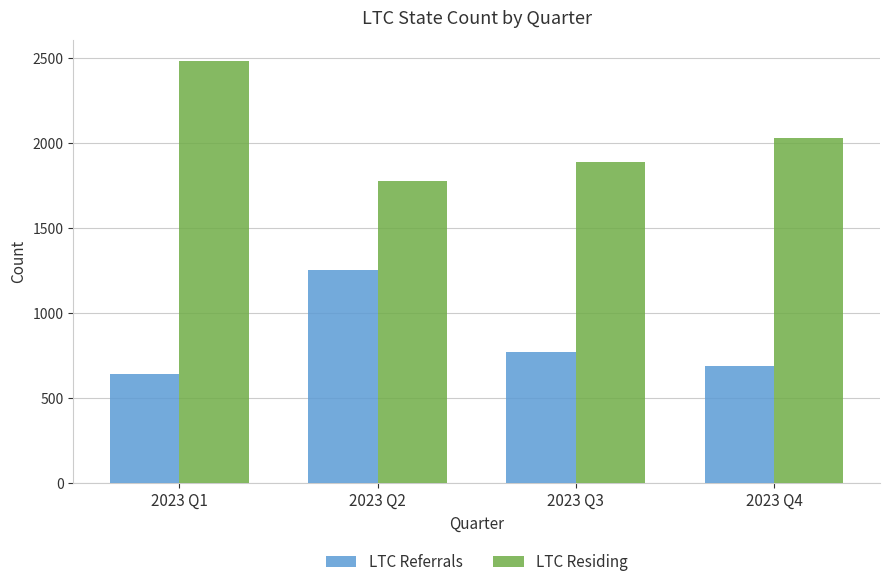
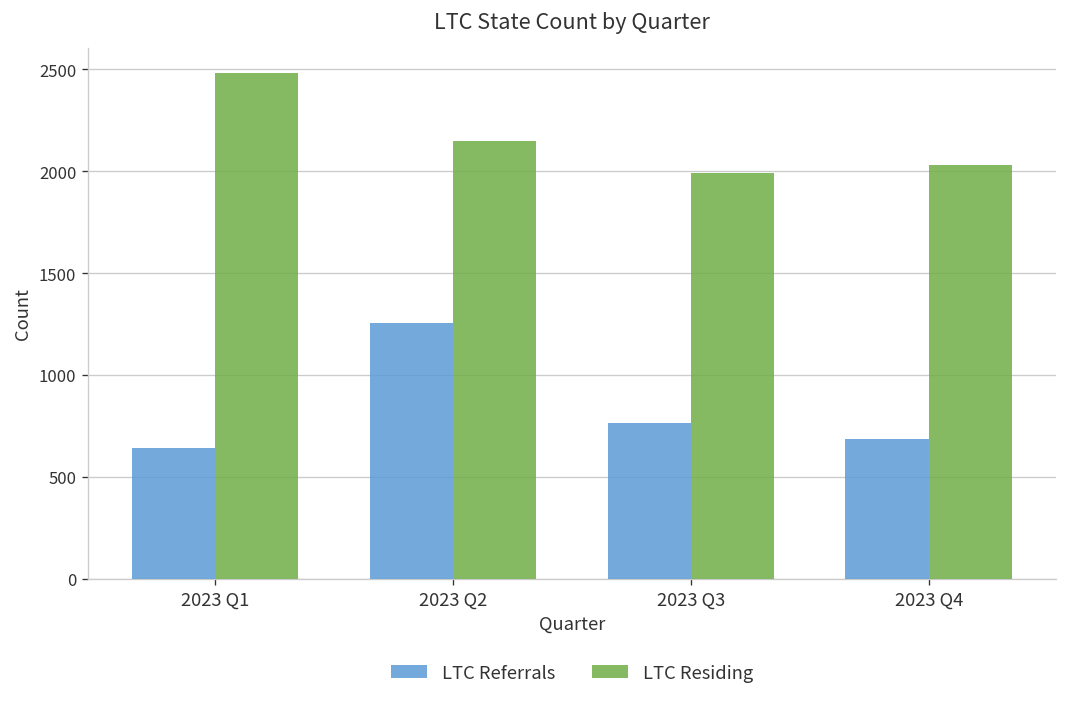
LTC Residing, 2023 Q2: 1780 -> 2150
LTC Residing, 2023 Q3: 1890 -> 1990
